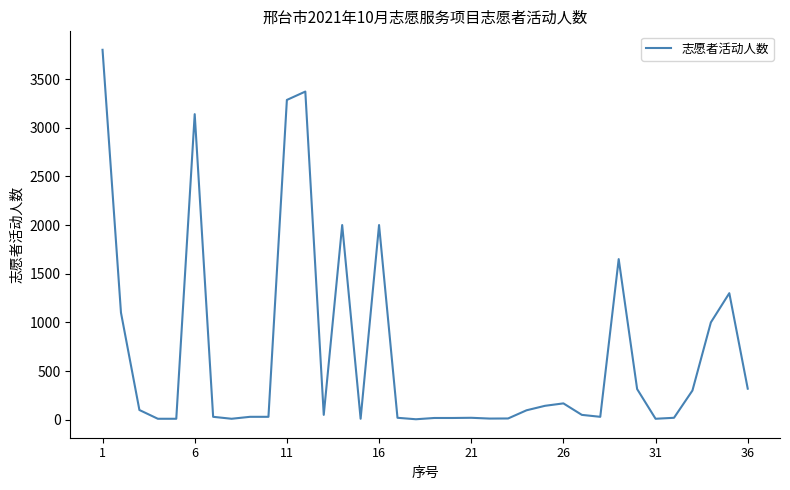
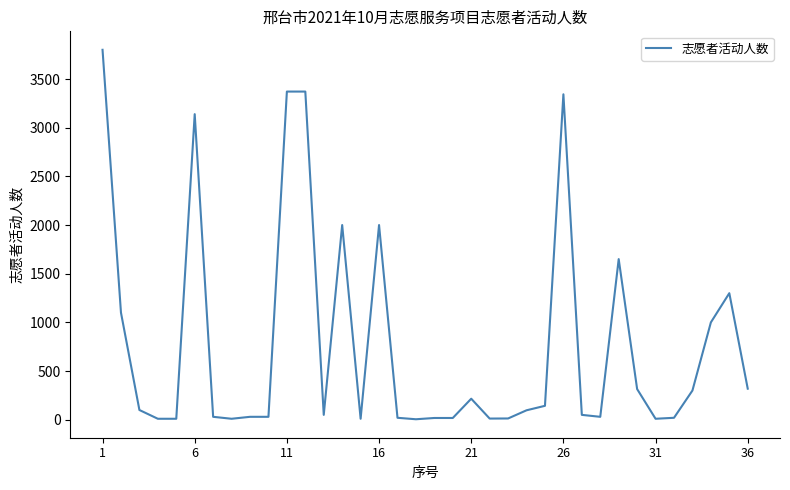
11: 3300 -> 3400
21: 0 -> 200
26: 200 -> 3300
